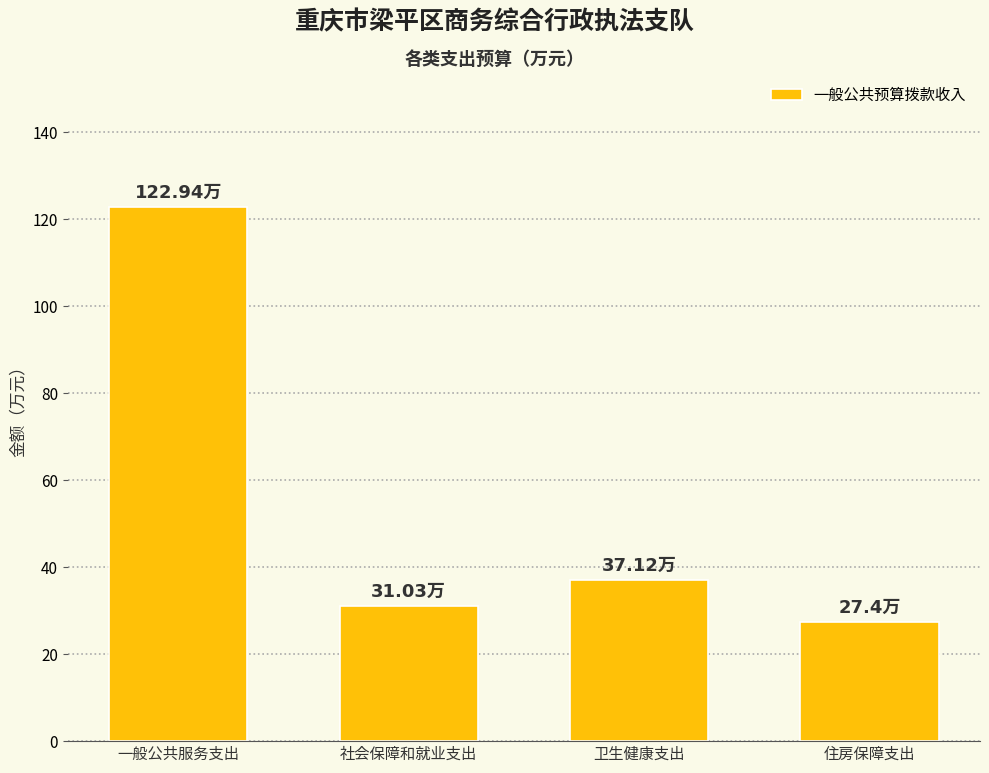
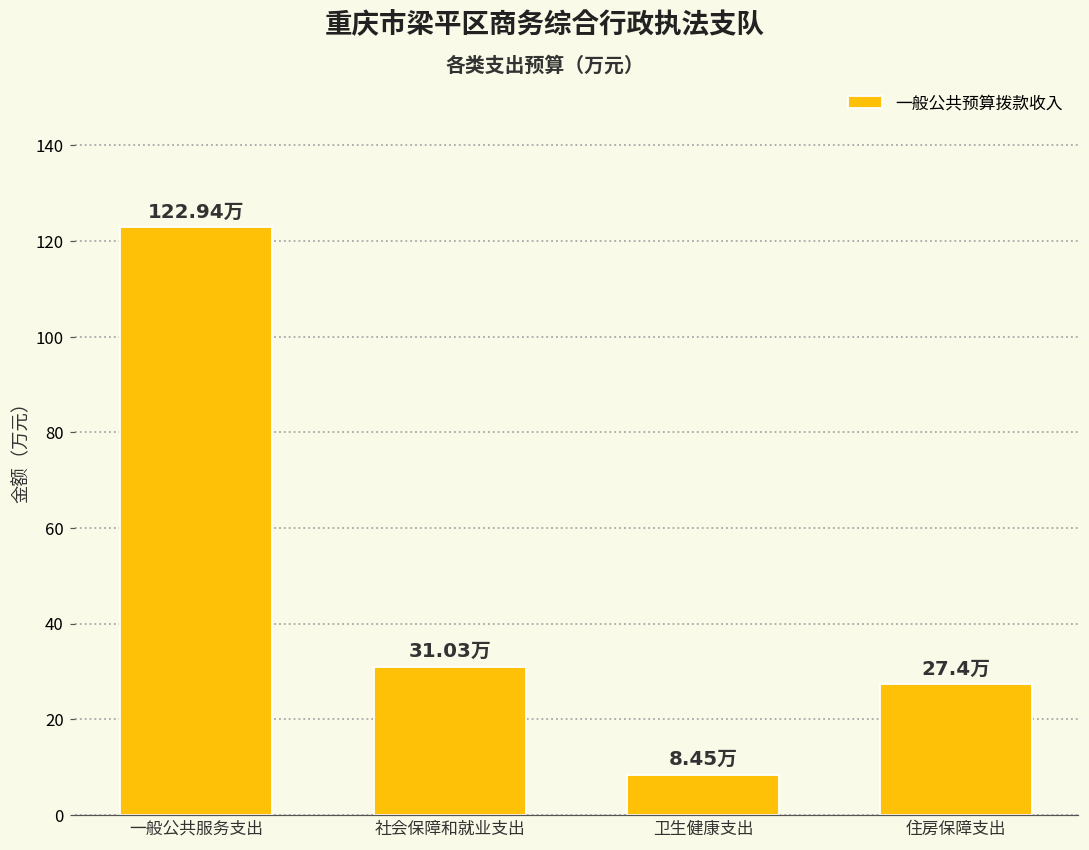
卫生健康支出: 37.12万 -> 8.45万
